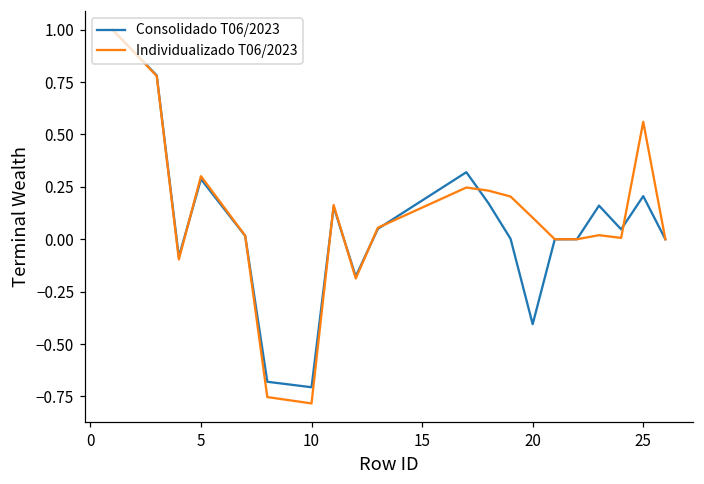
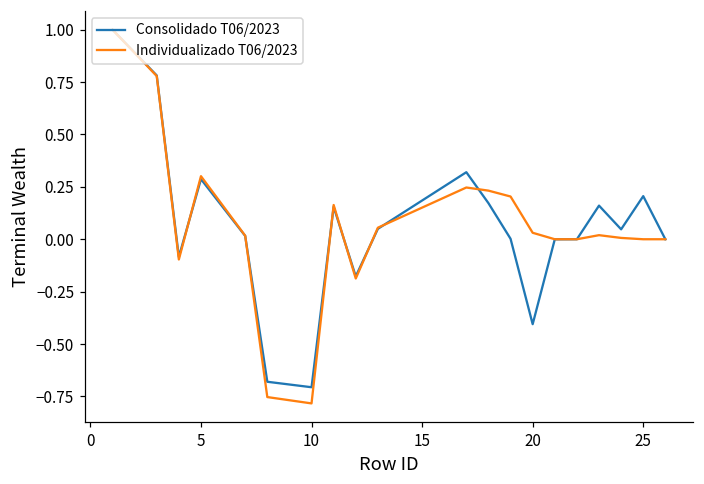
Individualizado T06/2023, 20: 0.10 -> 0.03
Individualizado T06/2023, 25: 0.56 -> 0.00
